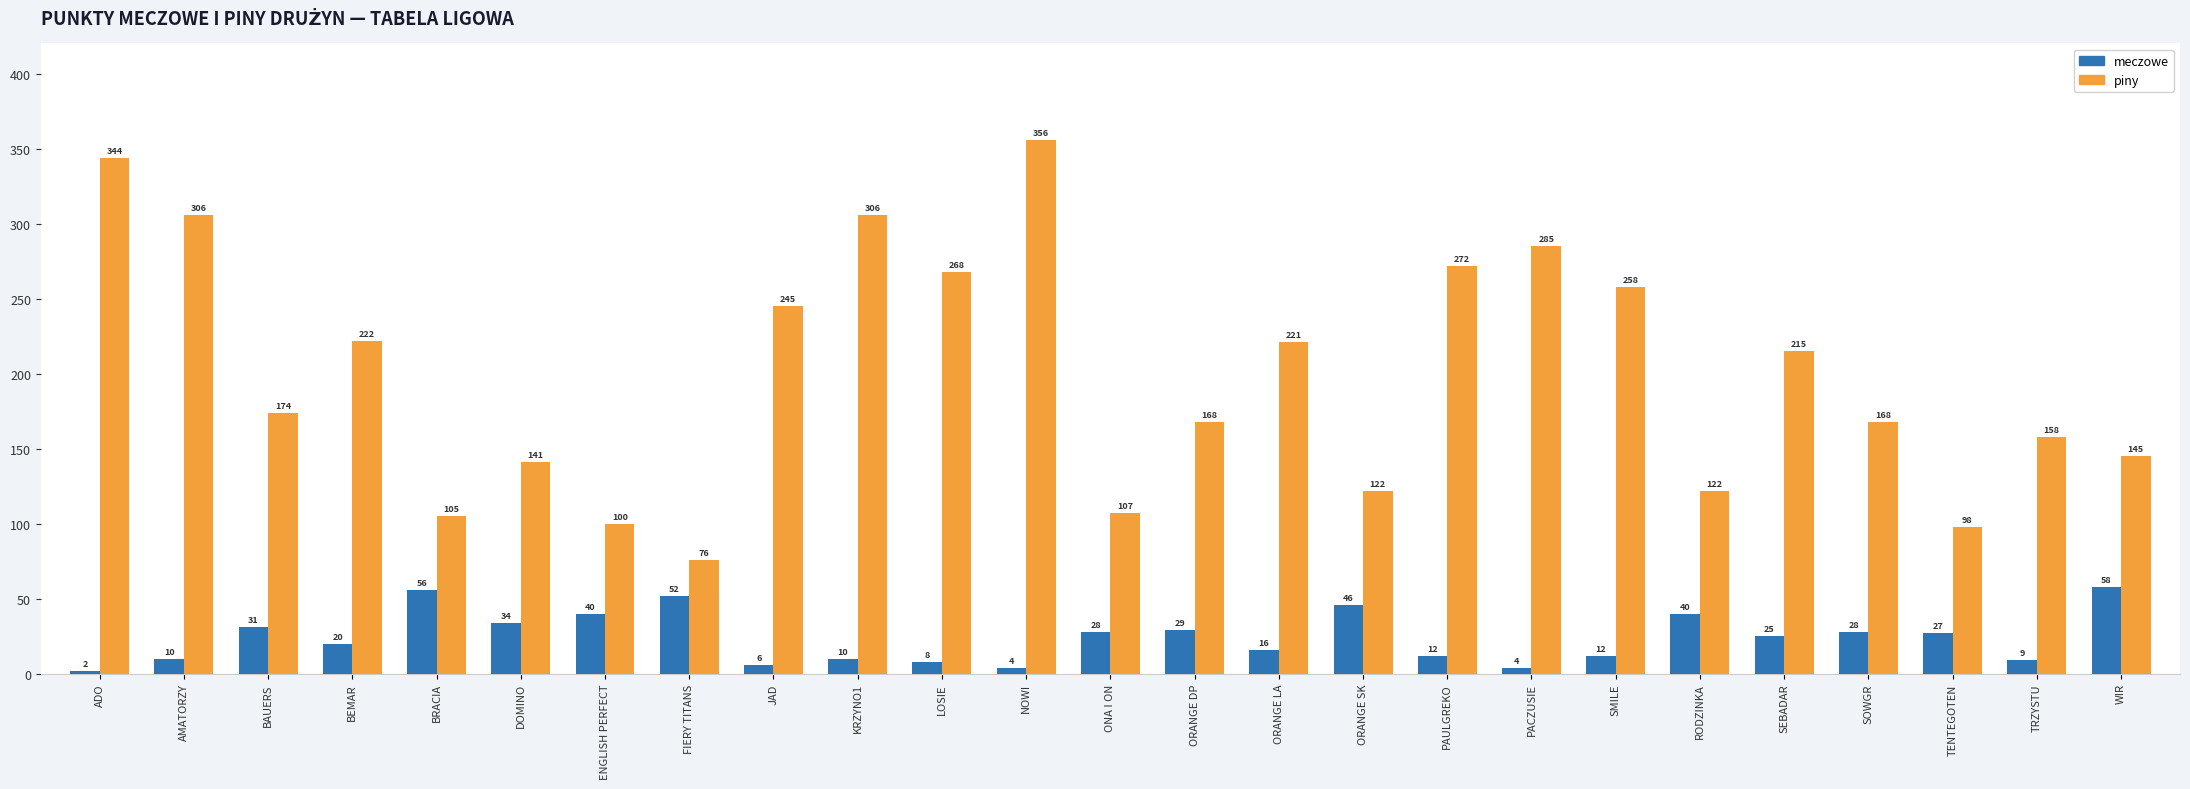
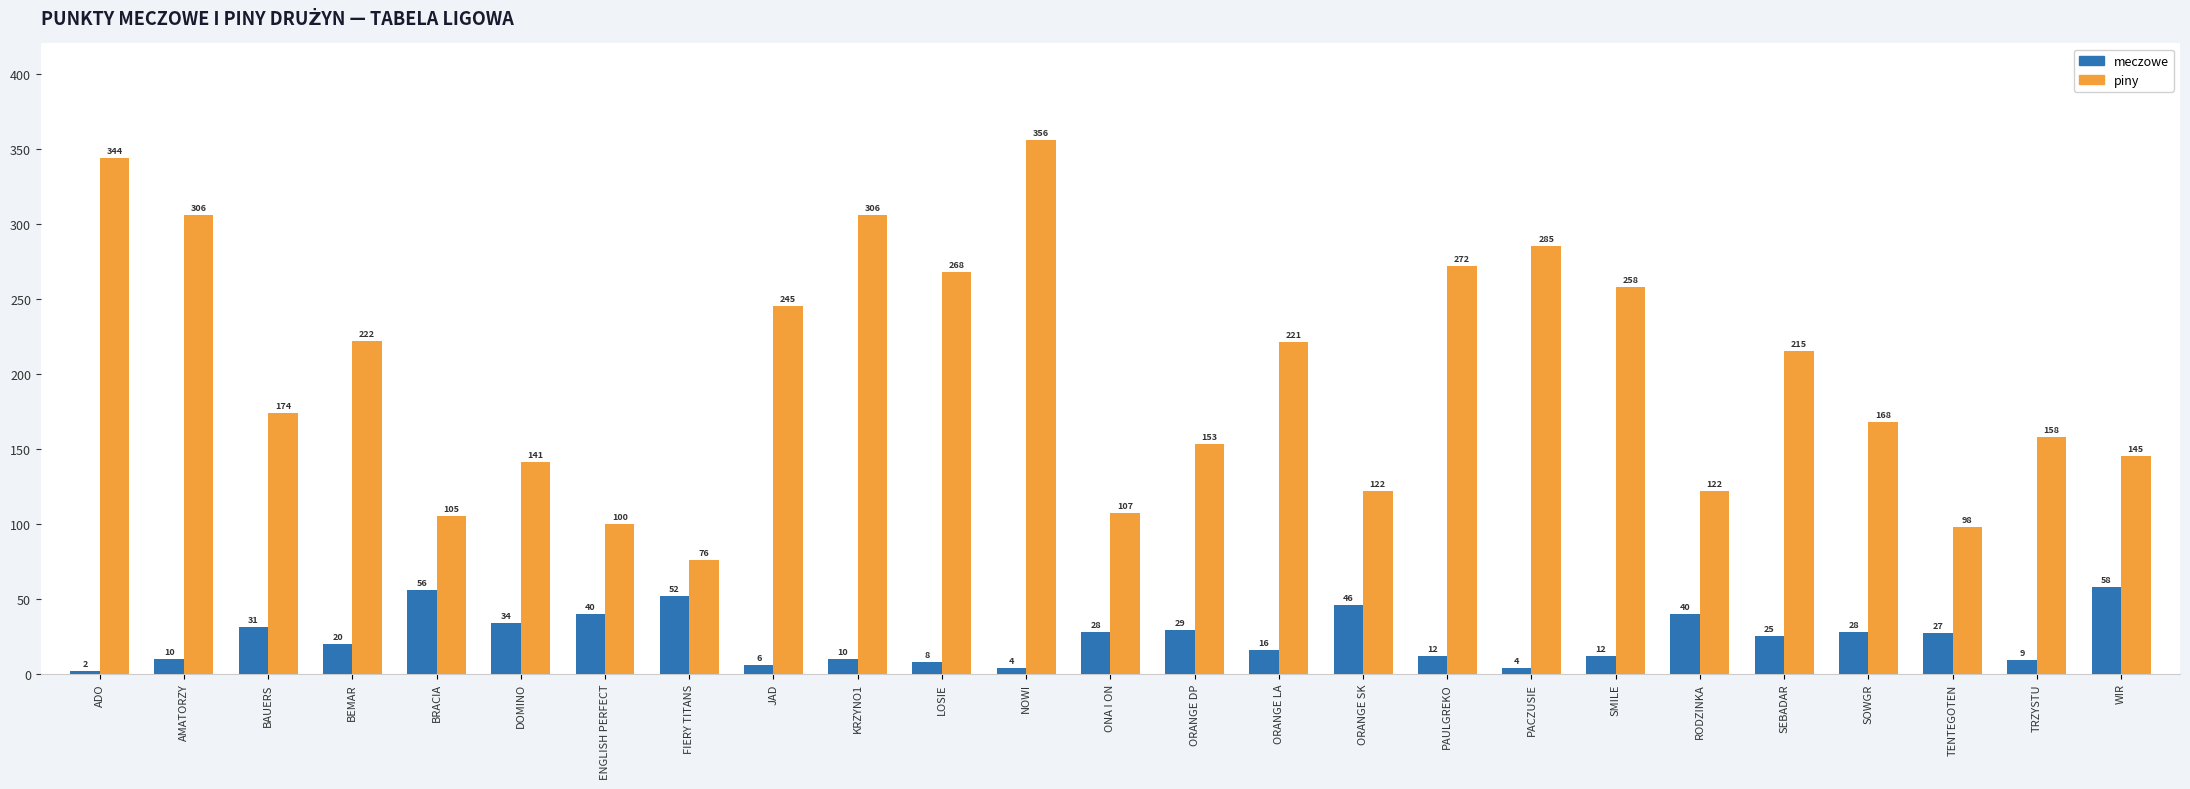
piny, ORANGE DP: 168 -> 153
